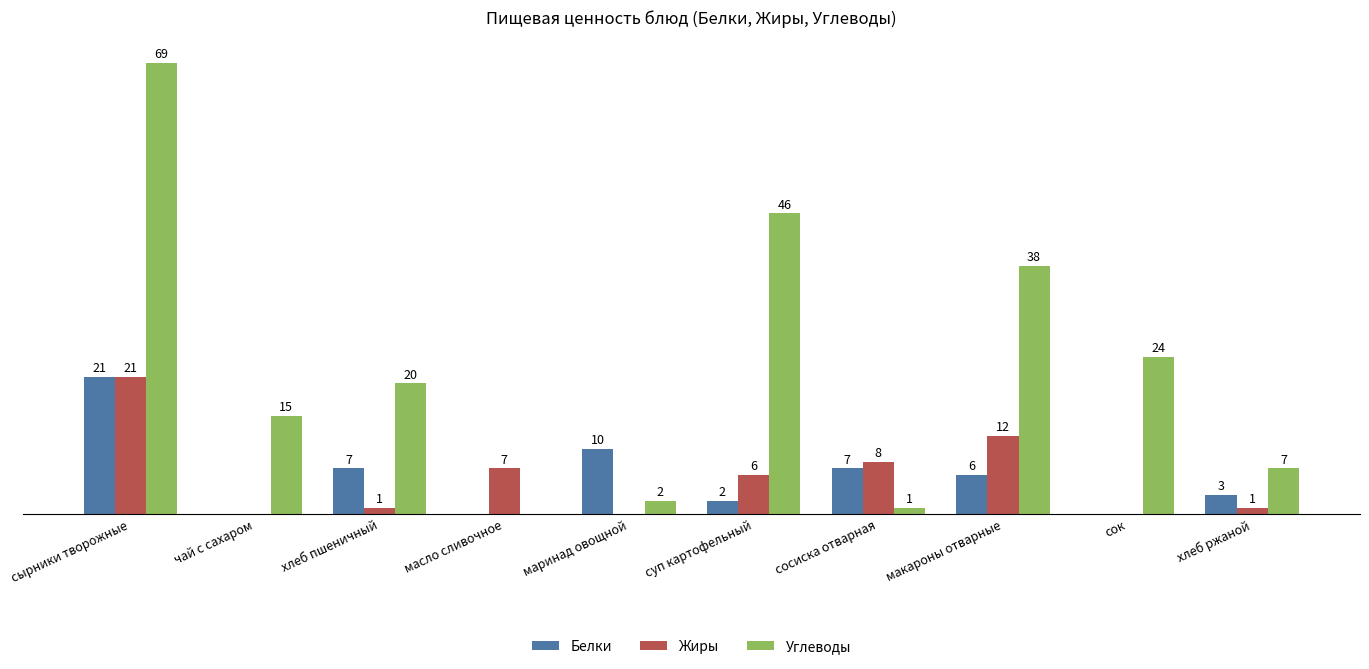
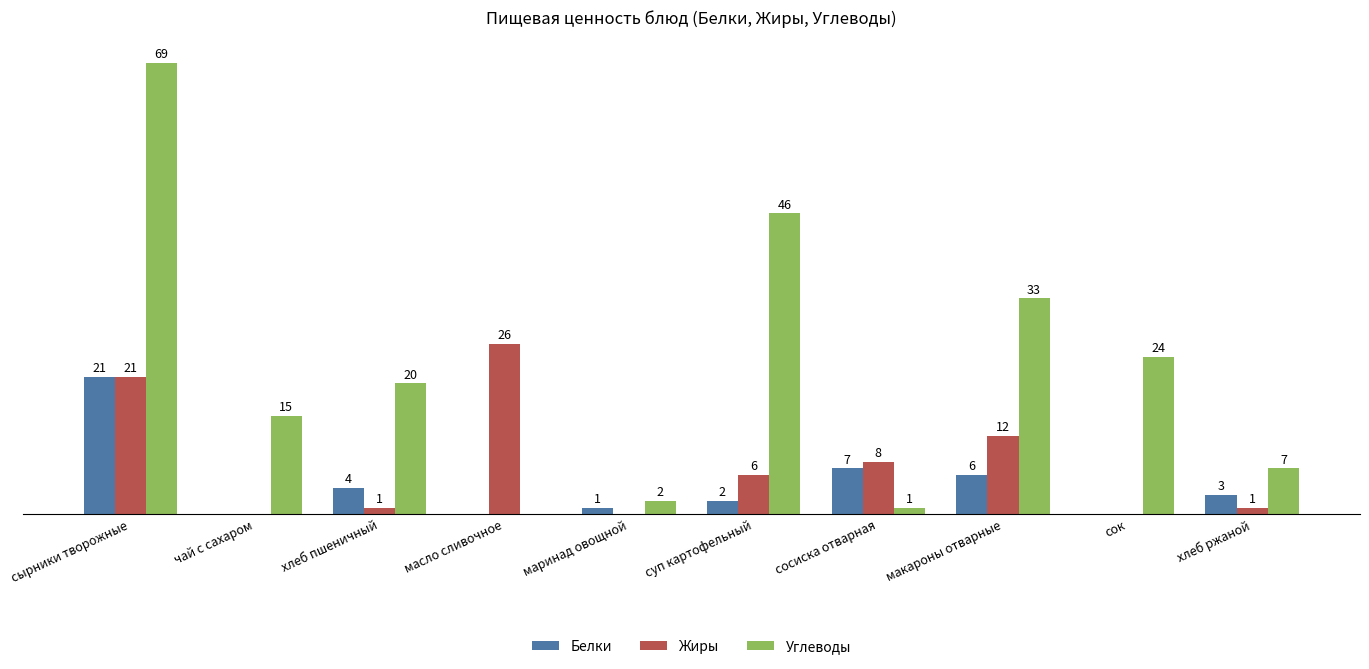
Белки, хлеб пшеничный: 7 -> 4
Жиры, масло сливочное: 7 -> 26
Белки, маринад овощной: 10 -> 1
Углеводы, макароны отварные: 38 -> 33
